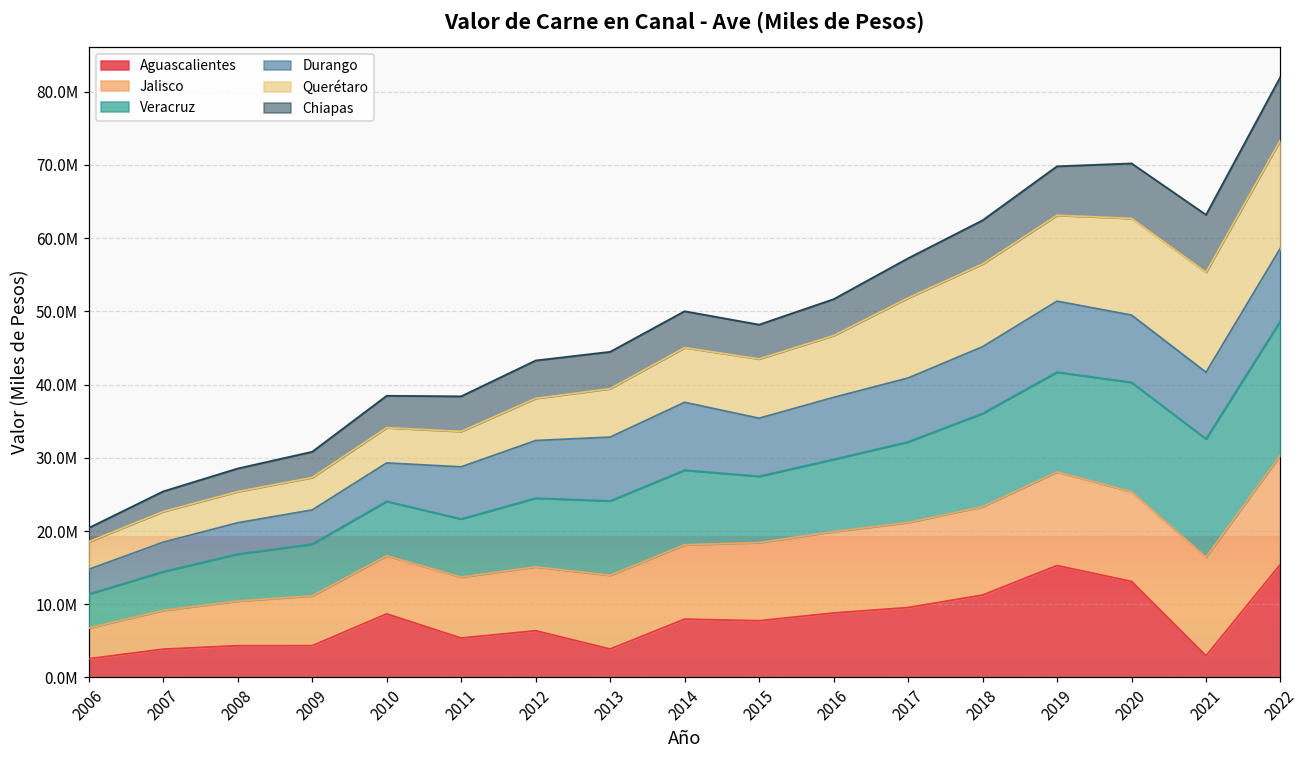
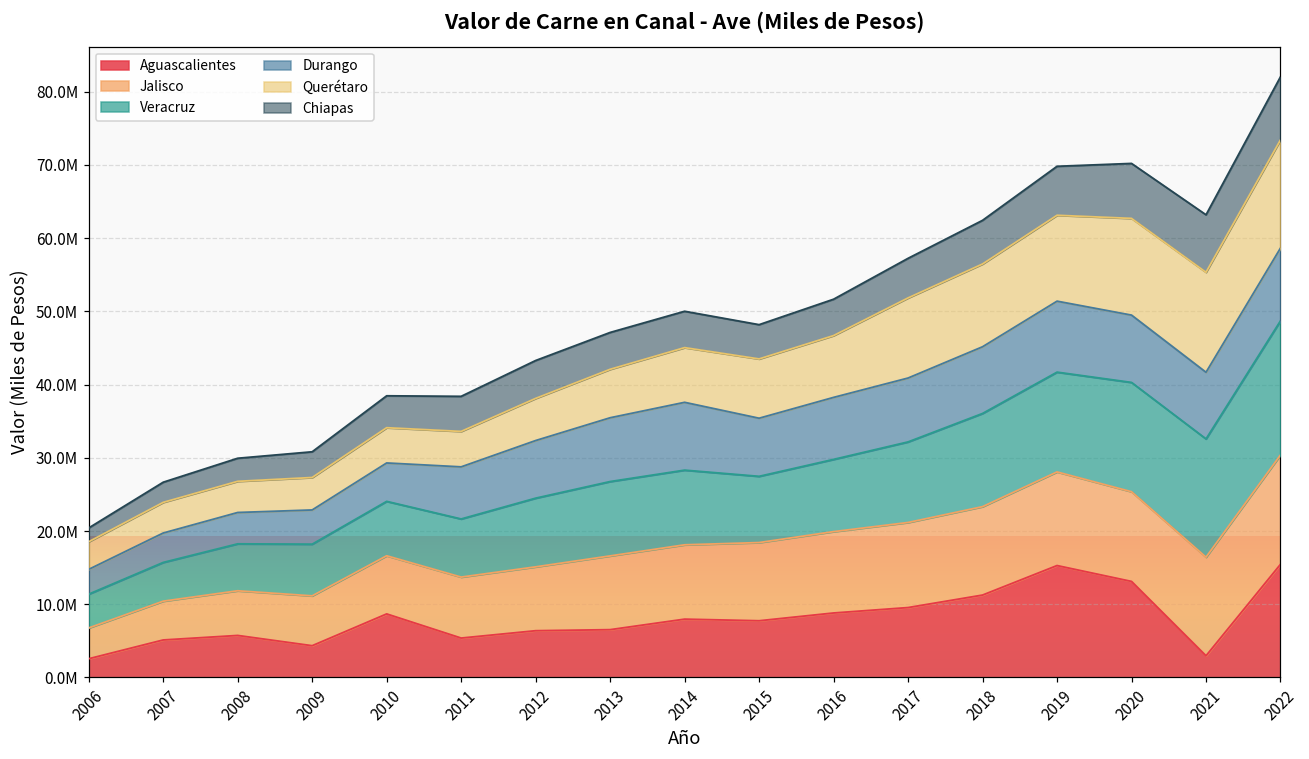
Aguascalientes, 2007: 4000000 -> 5000000
Aguascalientes, 2008: 4000000 -> 6000000
Aguascalientes, 2013: 4000000 -> 7000000
